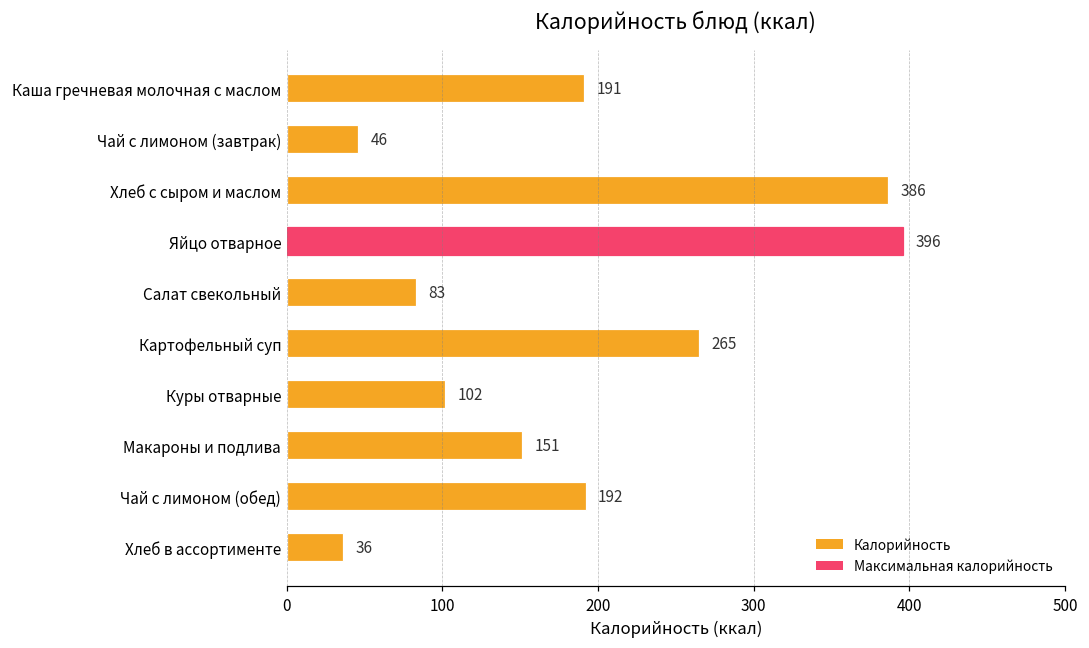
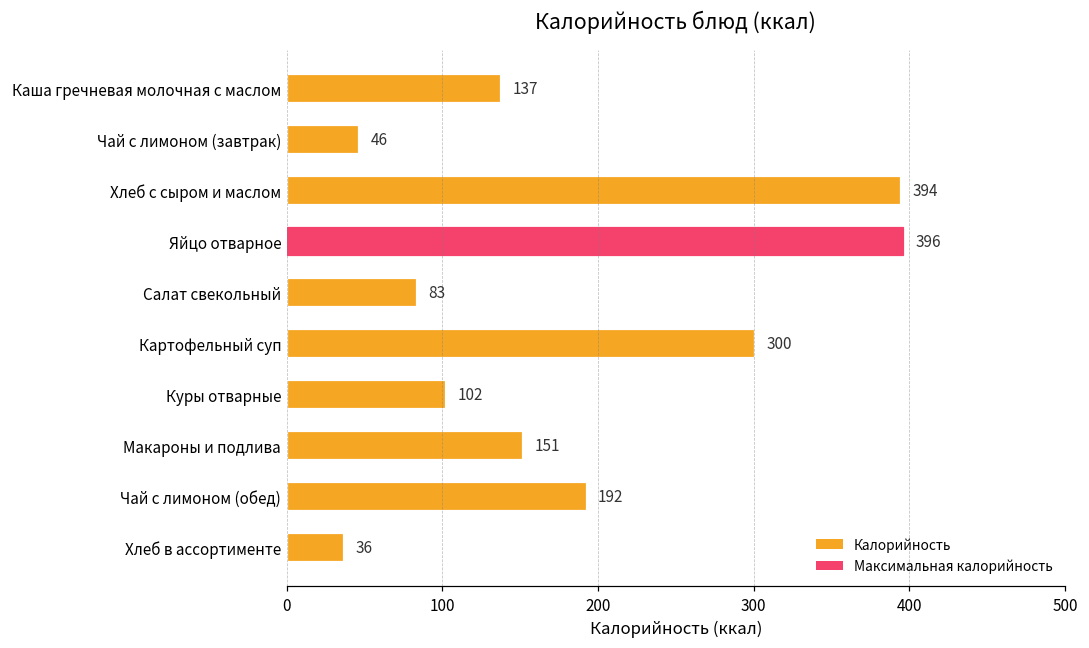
Каша гречневая молочная с маслом: 191 -> 137
Хлеб с сыром и маслом: 386 -> 394
Картофельный суп: 265 -> 300
